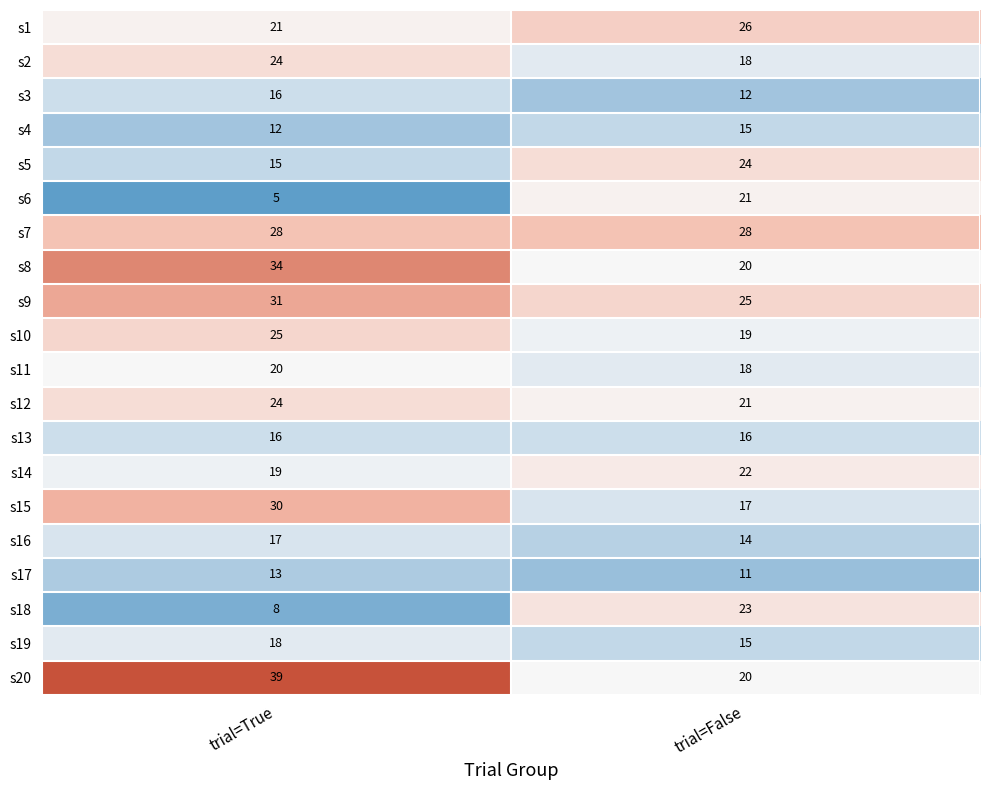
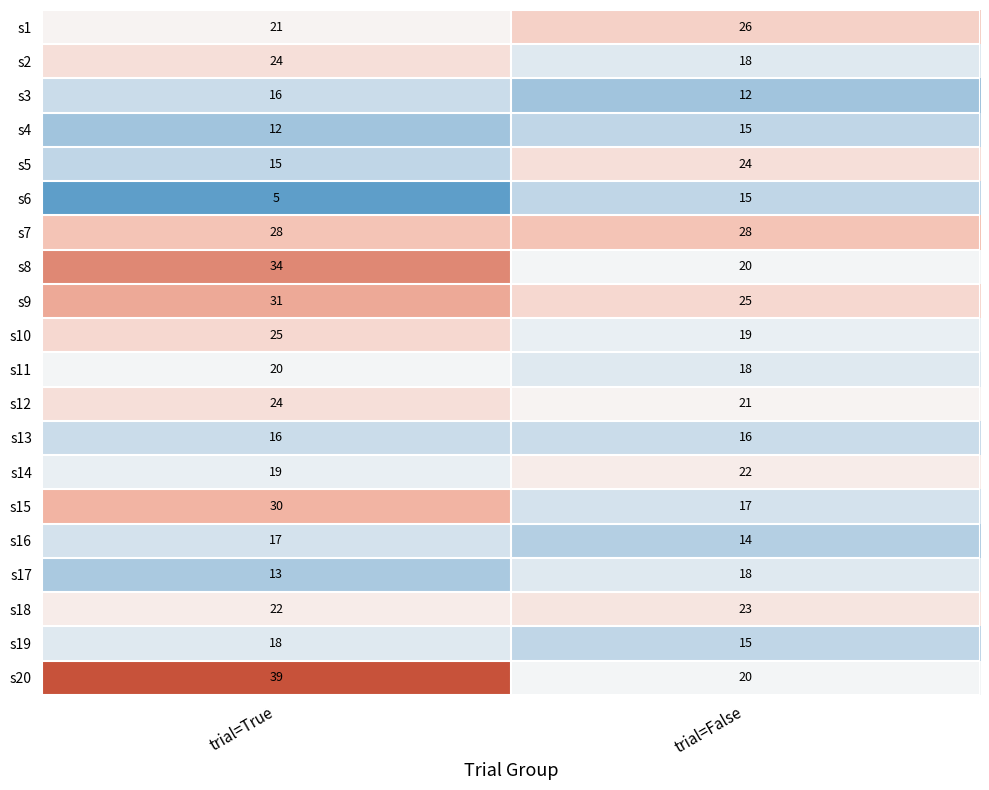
s6, trial=False: 21 -> 15
s17, trial=False: 11 -> 18
s18, trial=True: 8 -> 22
